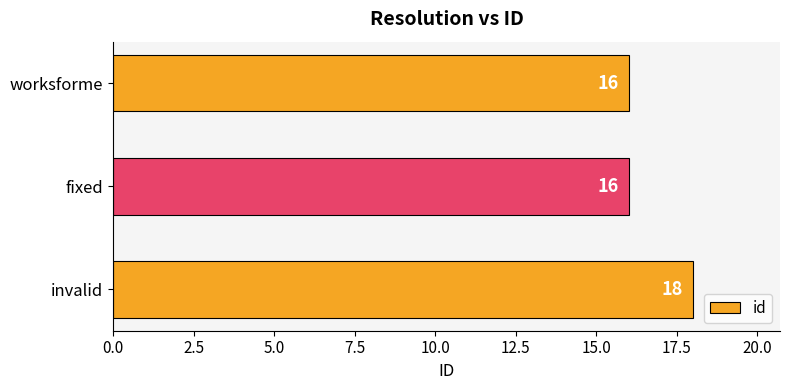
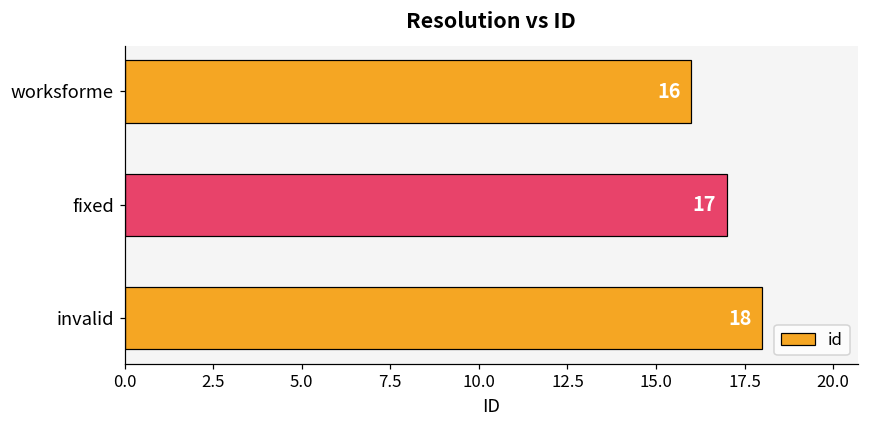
fixed: 16 -> 17
